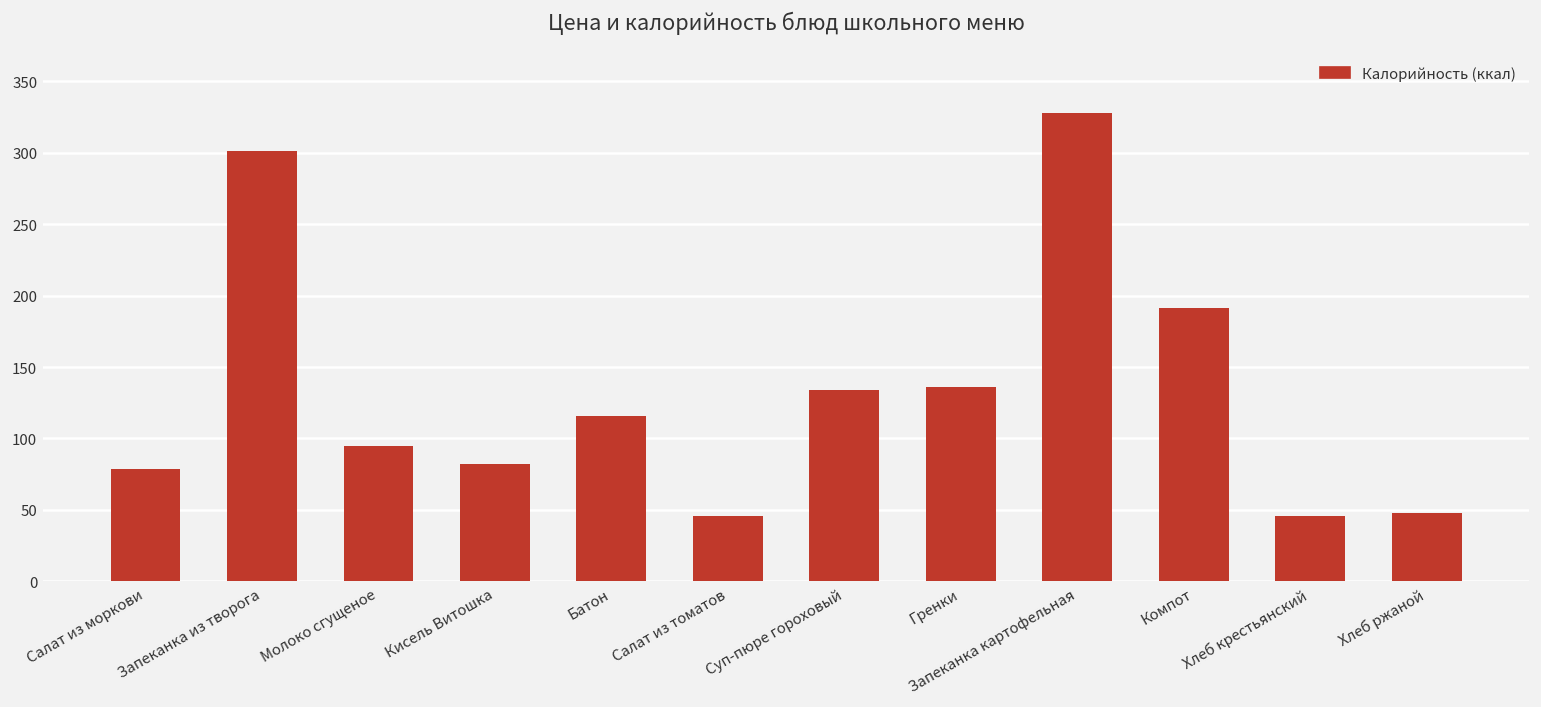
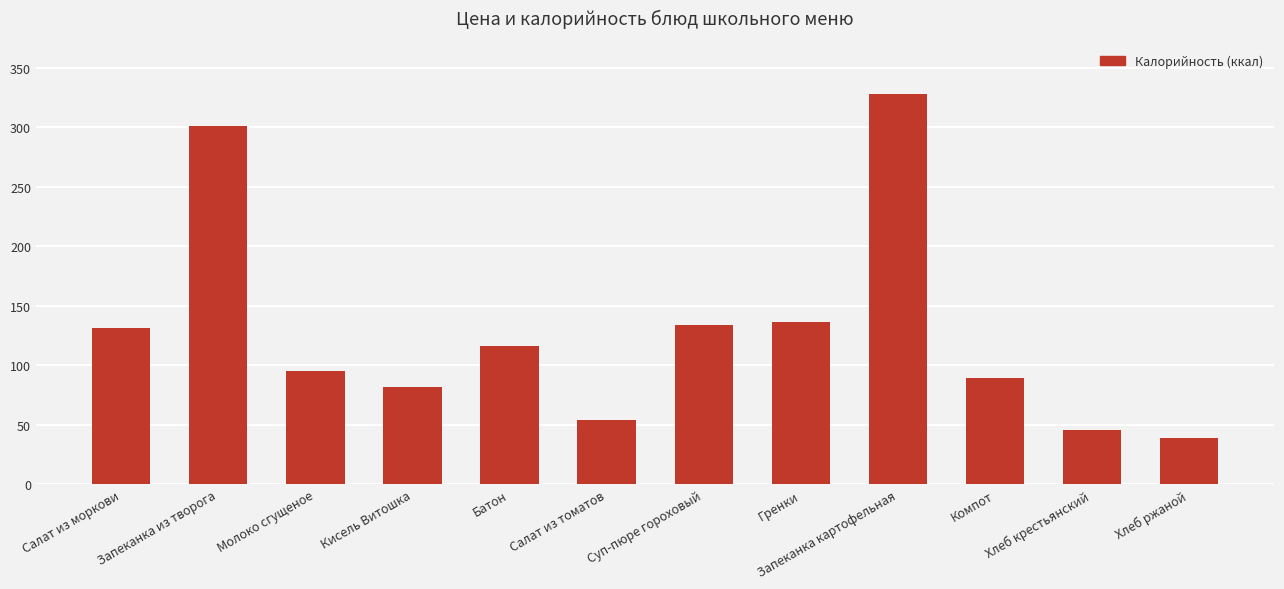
Салат из моркови: 79 -> 132
Салат из томатов: 46 -> 54
Компот: 191 -> 89
Хлеб ржаной: 48 -> 39
